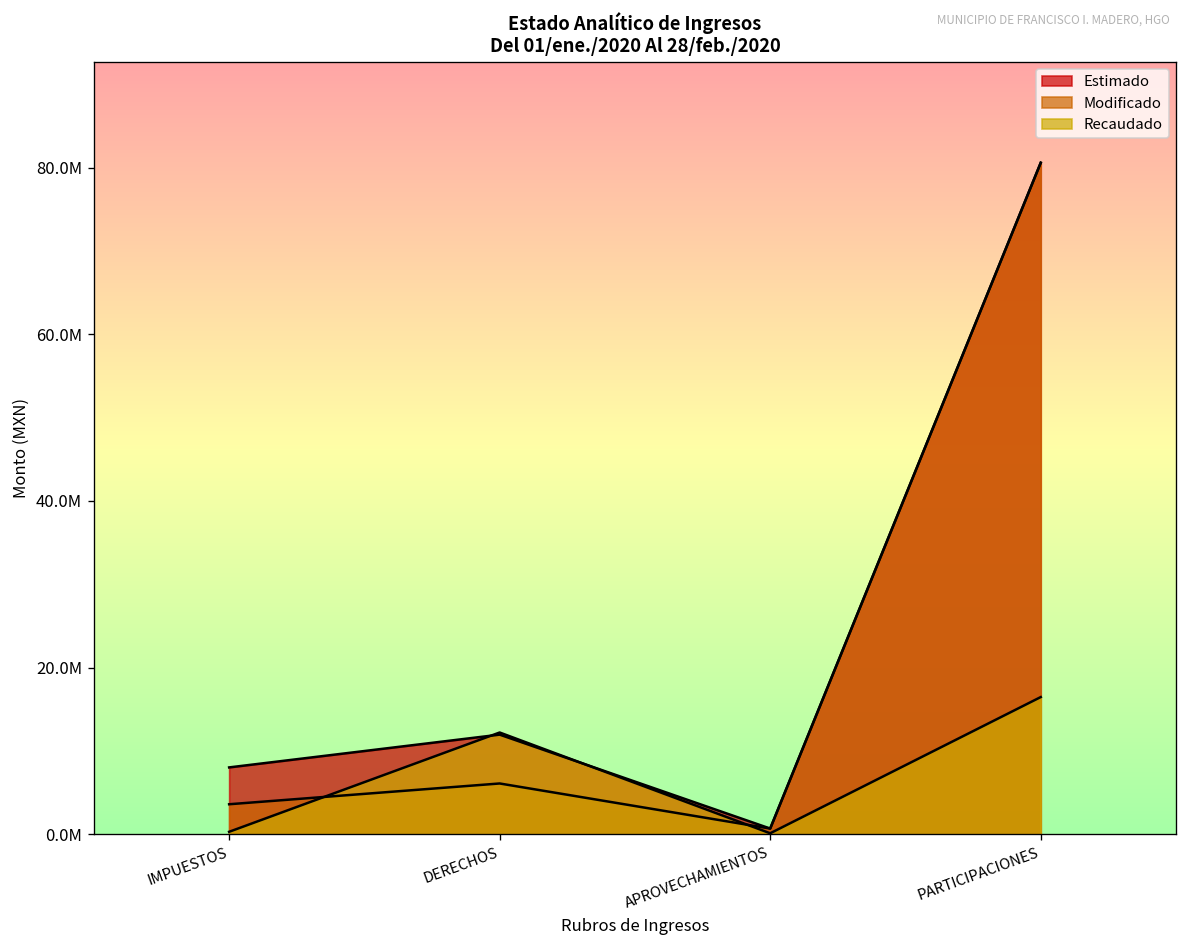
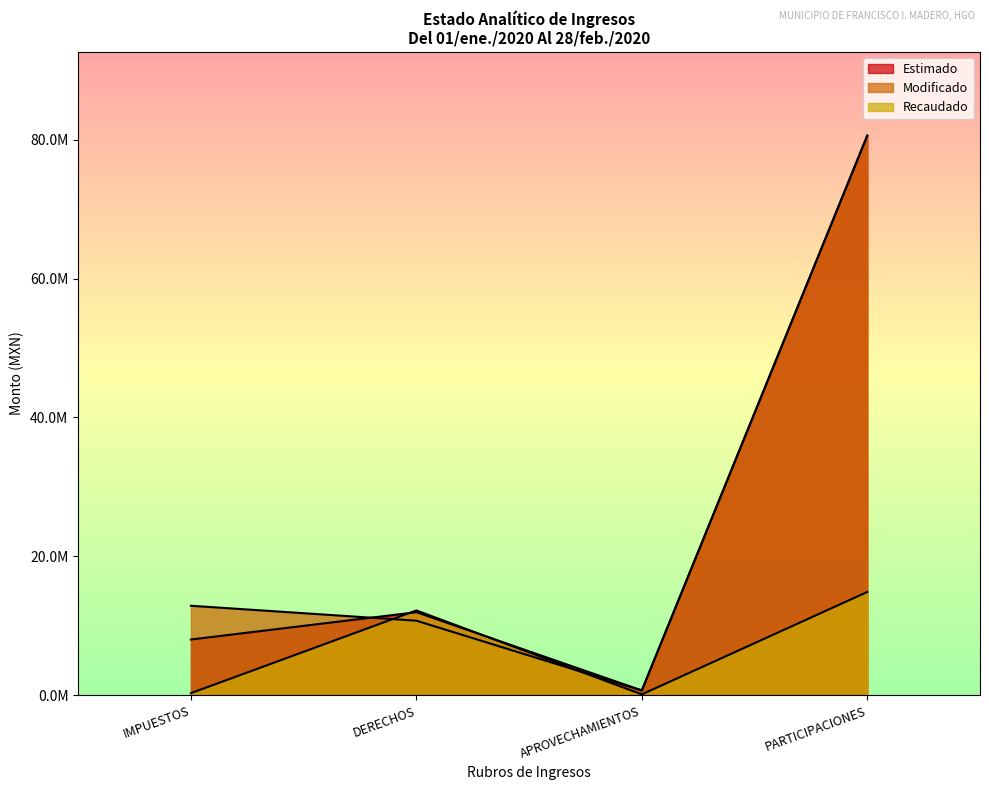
Modificado, IMPUESTOS: 4000000 -> 13000000
Modificado, DERECHOS: 6000000 -> 11000000
Recaudado, PARTICIPACIONES: 16000000 -> 15000000
